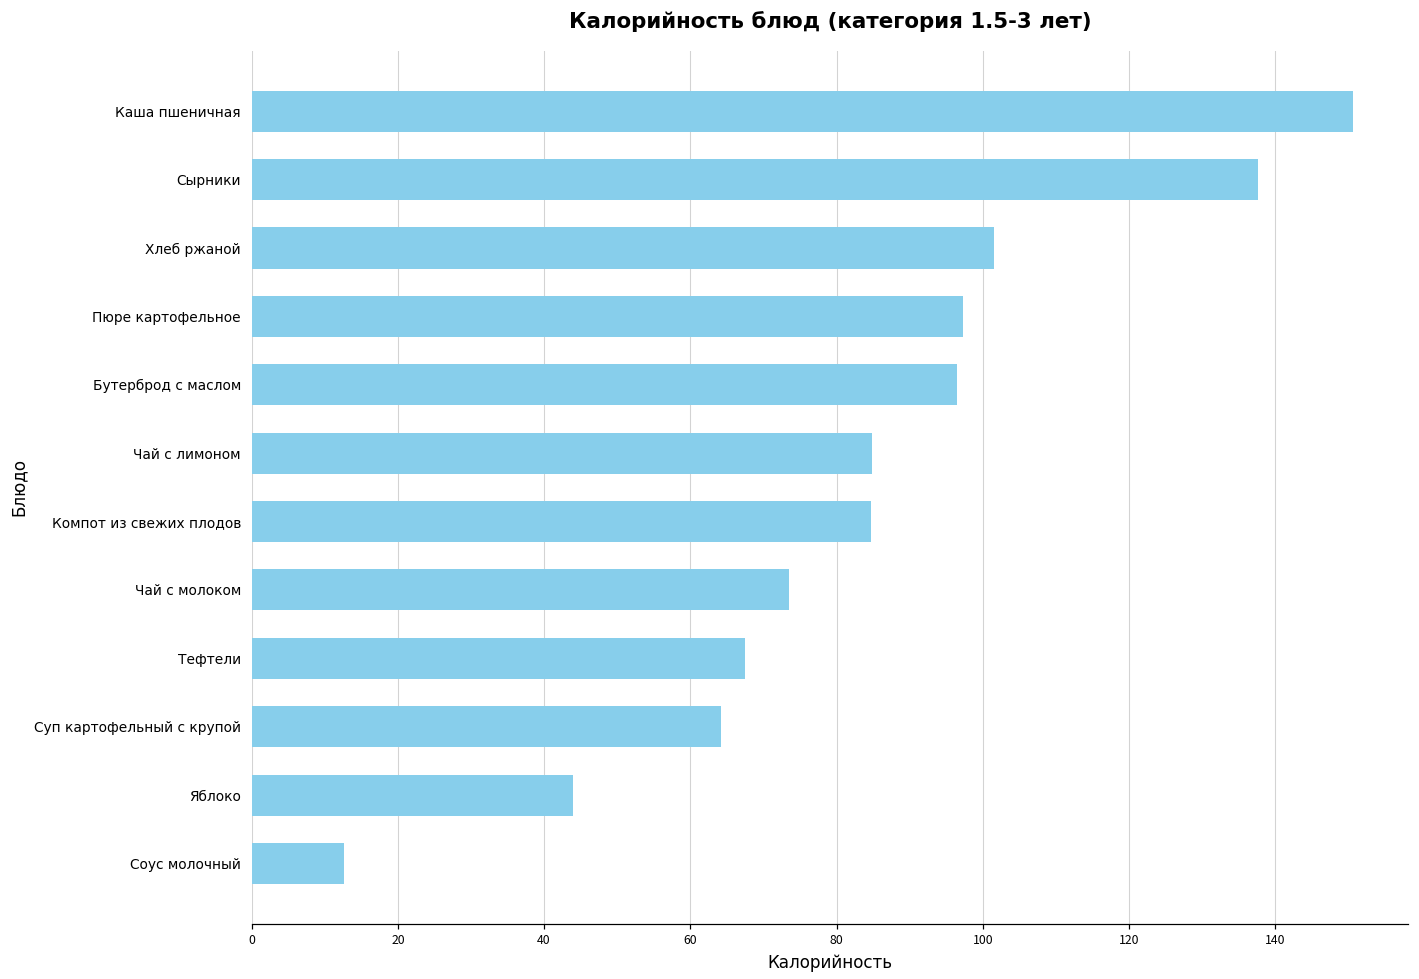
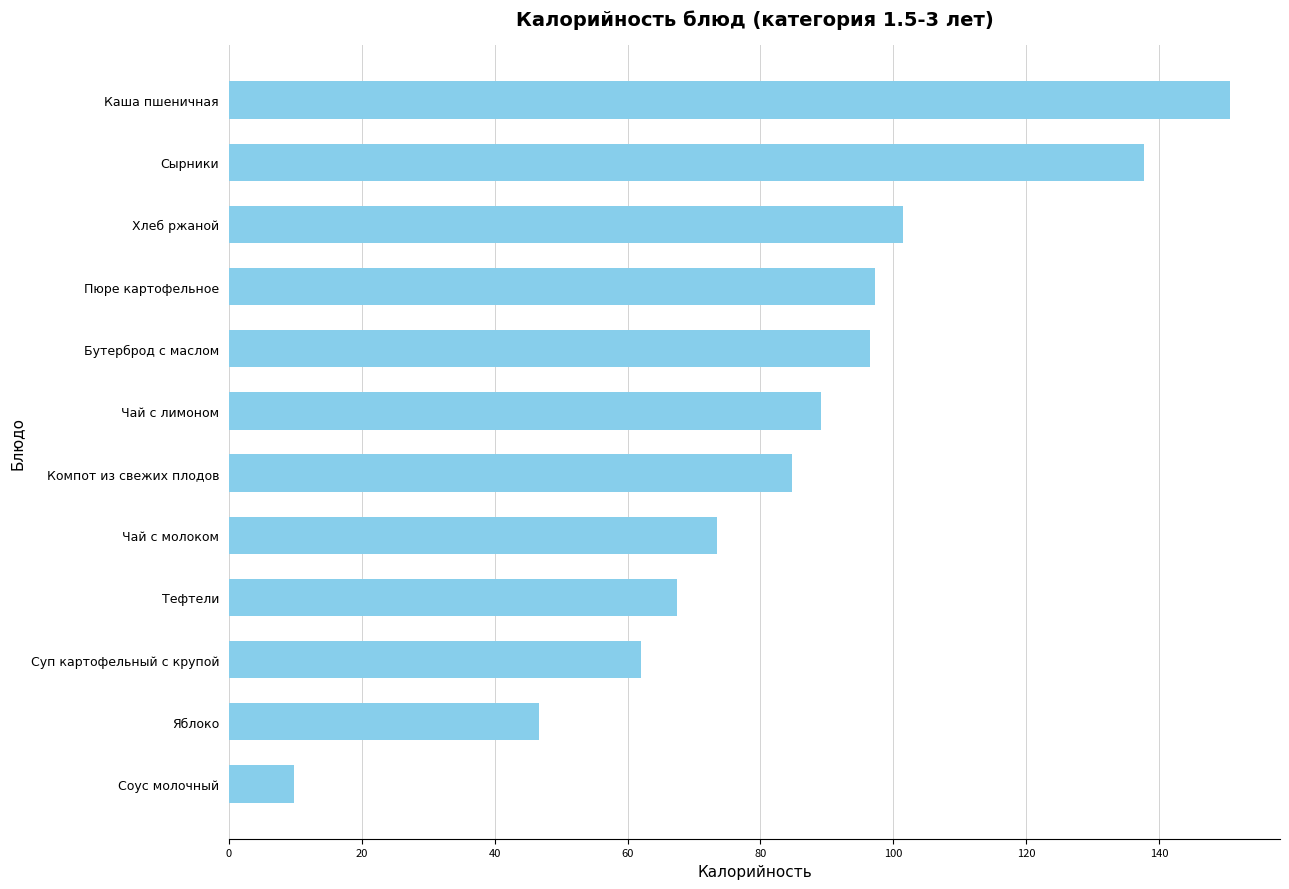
Чай с лимоном: 85 -> 89
Суп картофельный с крупой: 64 -> 62
Яблоко: 44 -> 47
Соус молочный: 13 -> 10
